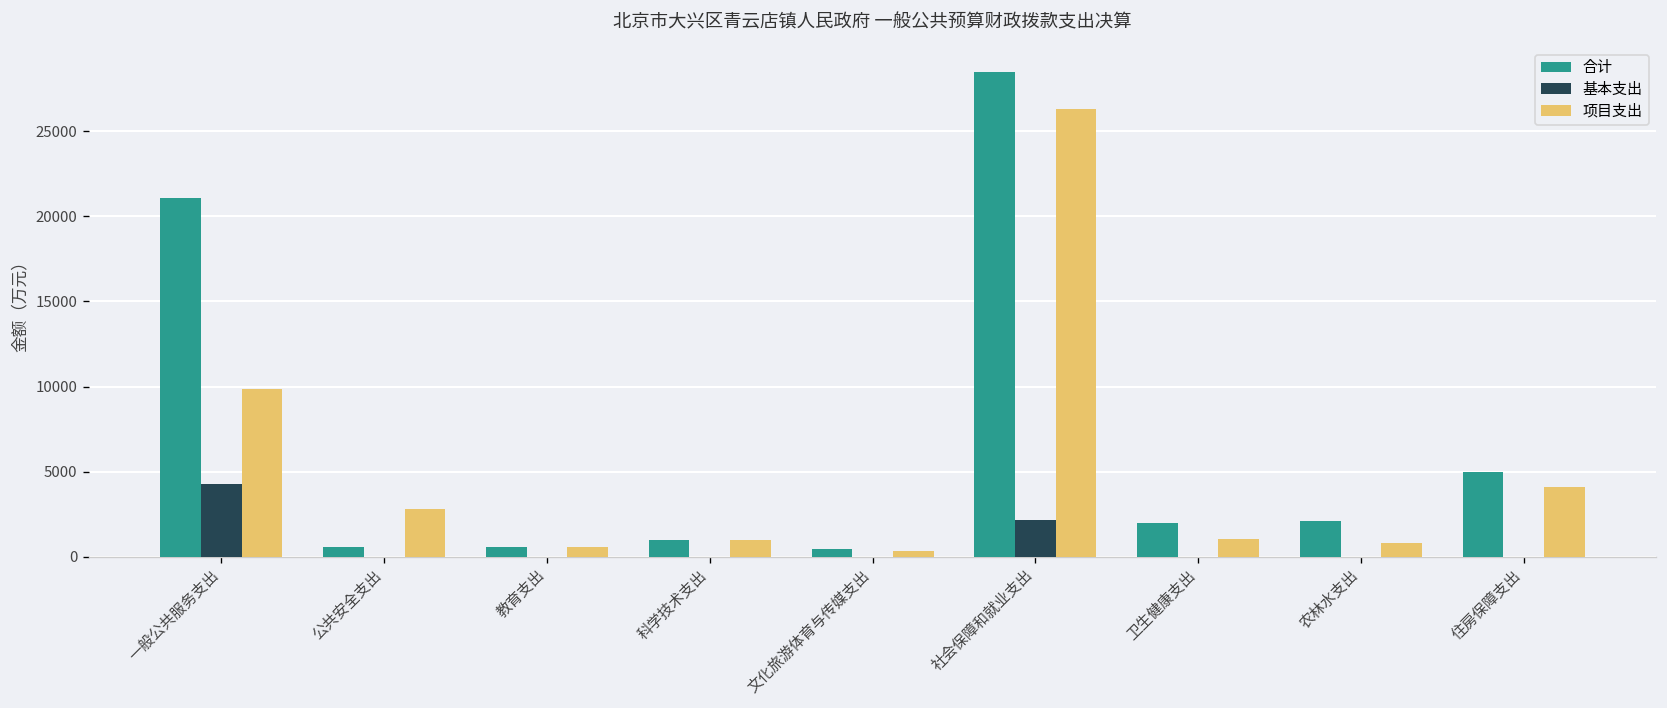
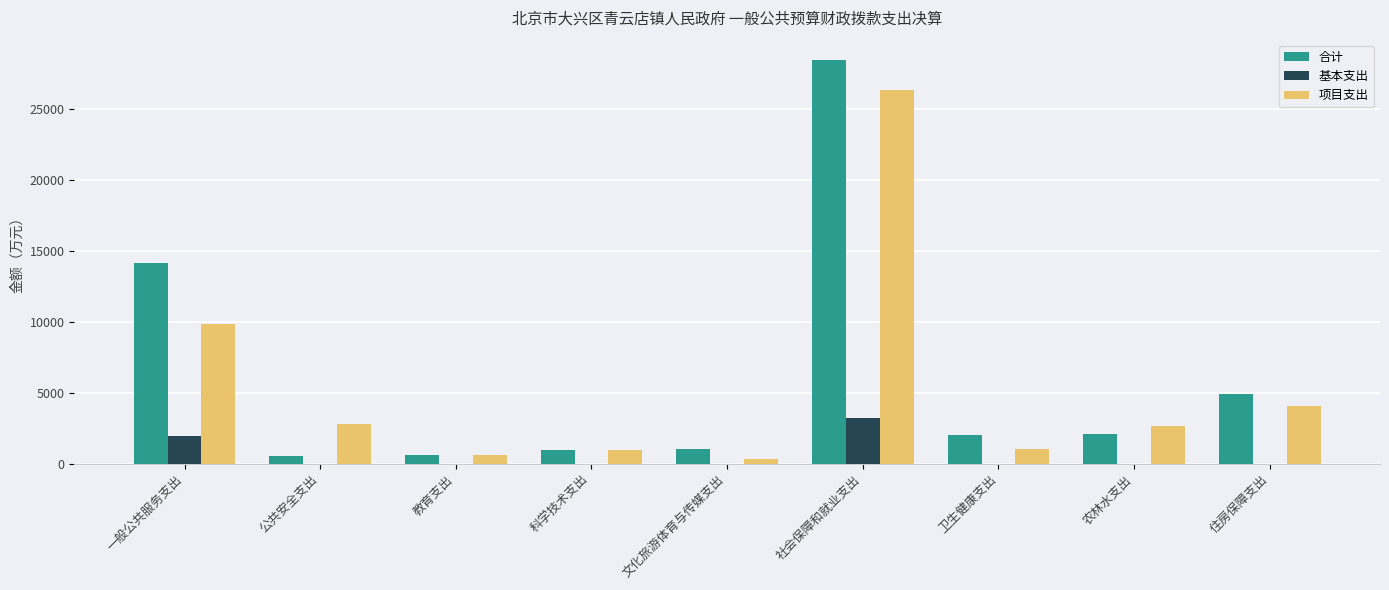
合计, 一般公共服务支出: 21100 -> 14100
基本支出, 一般公共服务支出: 4300 -> 2000
合计, 文化旅游体育与传媒支出: 400 -> 1000
基本支出, 社会保障和就业支出: 2200 -> 3300
项目支出, 农林水支出: 800 -> 2600
